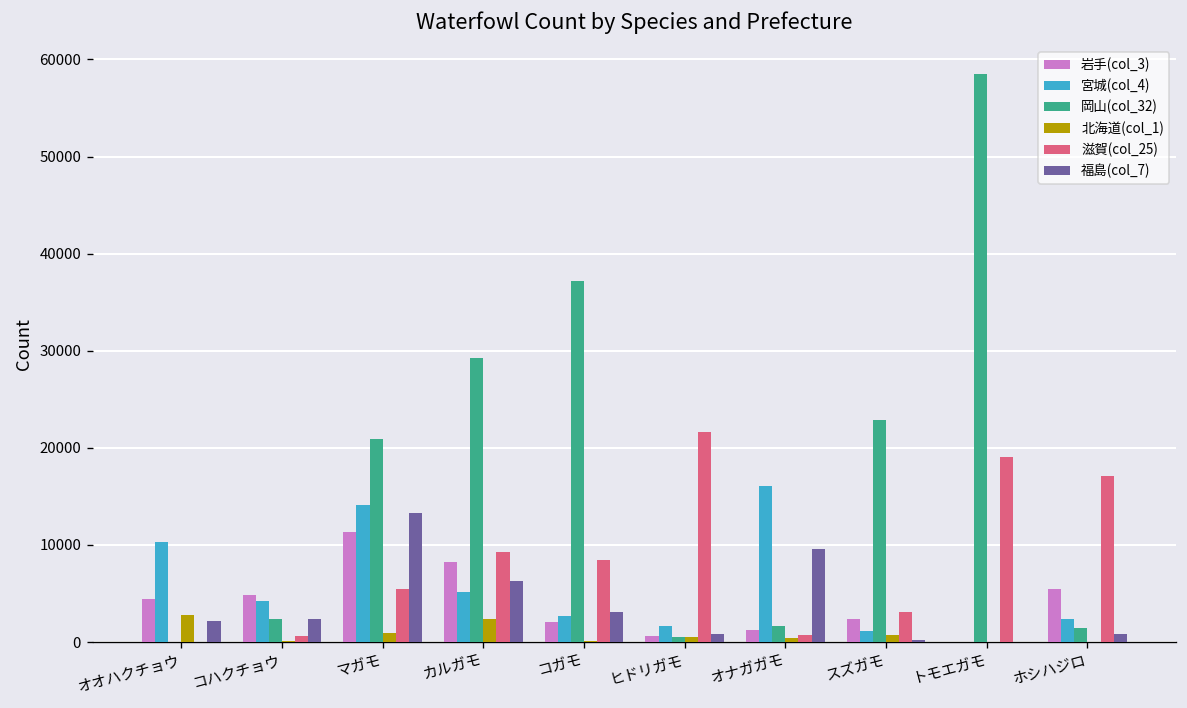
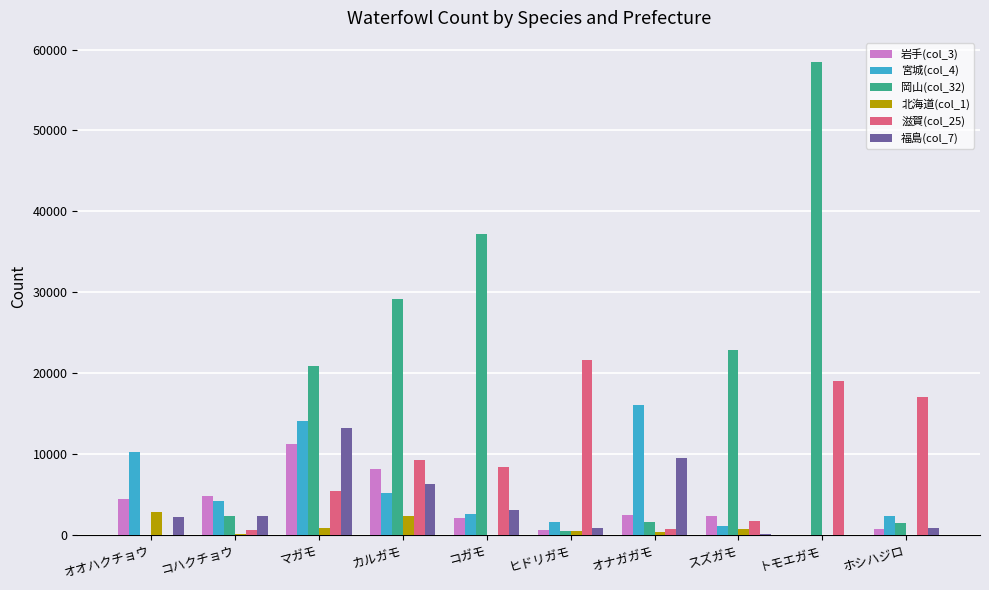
岩手(col_3), オナガガモ: 1000 -> 3000
滋賀(col_25), スズガモ: 3000 -> 2000
岩手(col_3), ホシハジロ: 5000 -> 1000
